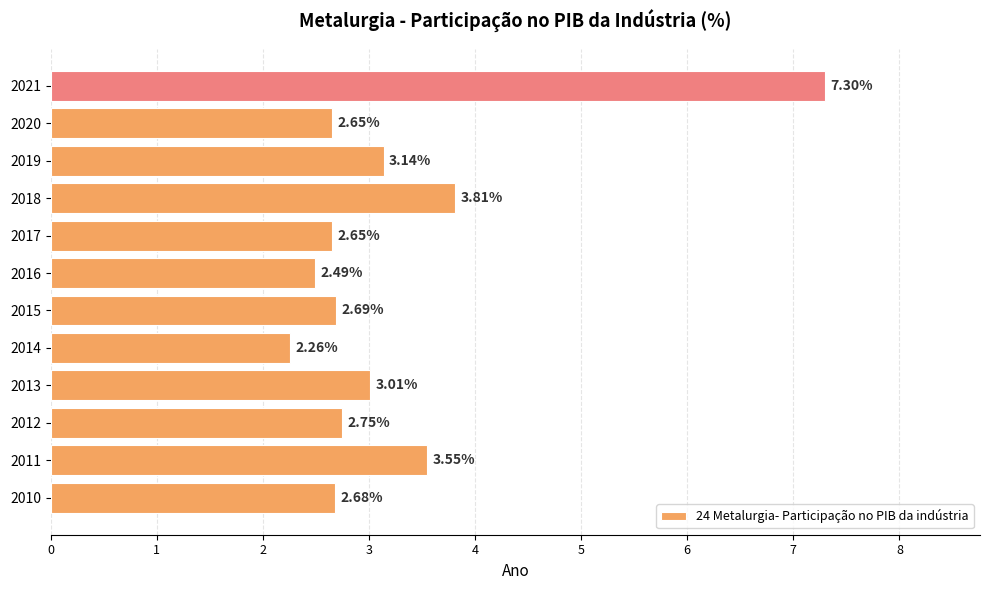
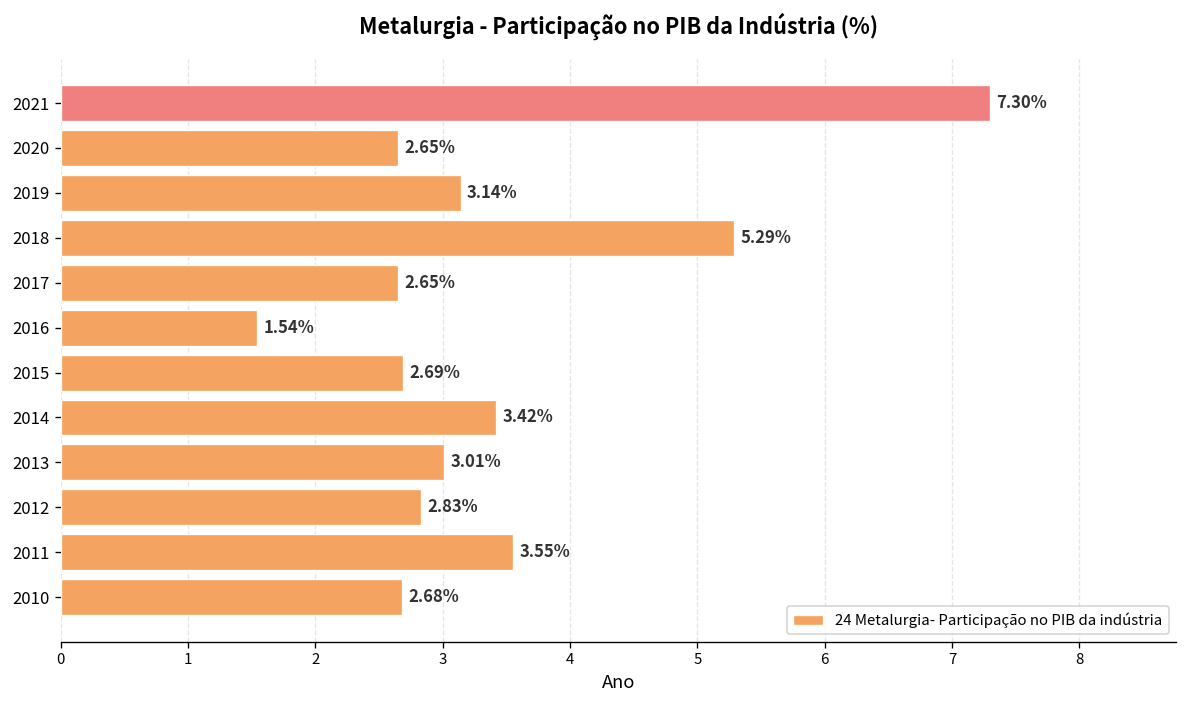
2018: 3.81% -> 5.29%
2016: 2.49% -> 1.54%
2014: 2.26% -> 3.42%
2012: 2.75% -> 2.83%
